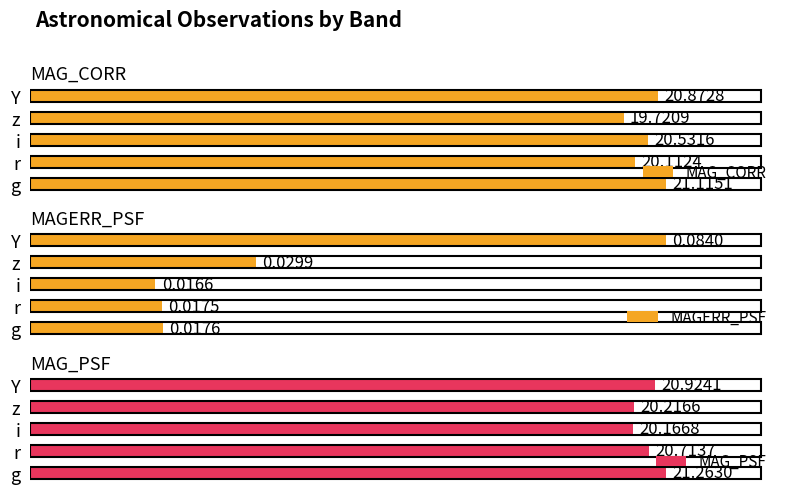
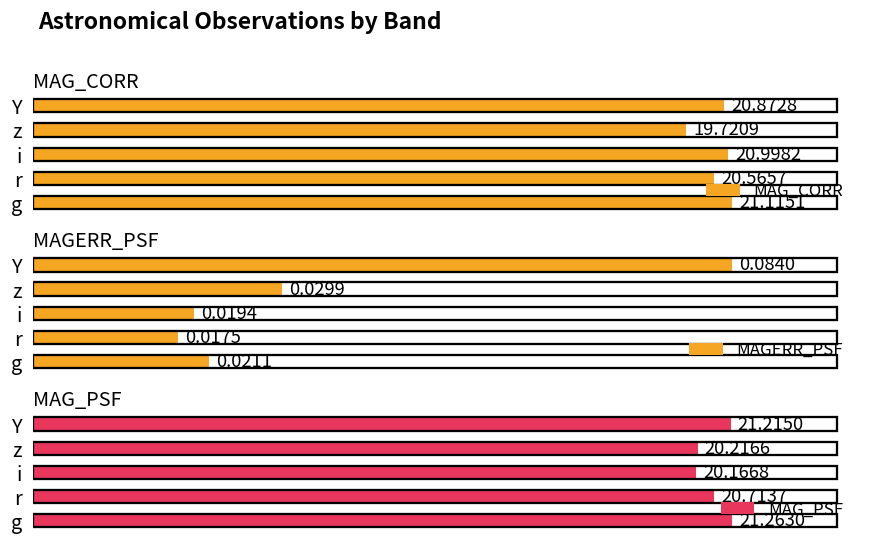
MAG_CORR, i: 20.5316 -> 20.9982
MAG_CORR, r: 20.1124 -> 20.5657
MAGERR_PSF, i: 0.0166 -> 0.0194
MAGERR_PSF, g: 0.0176 -> 0.0211
MAG_PSF, Y: 20.9241 -> 21.2150
